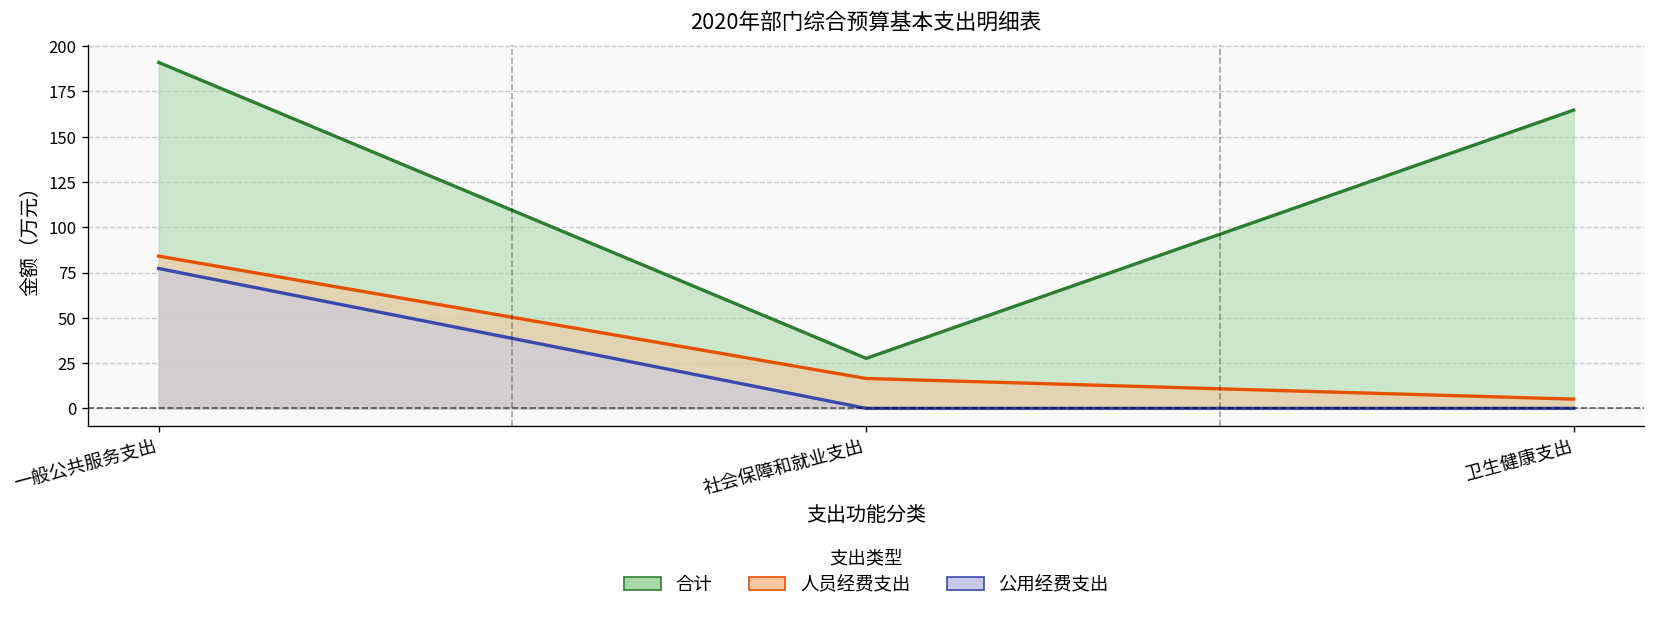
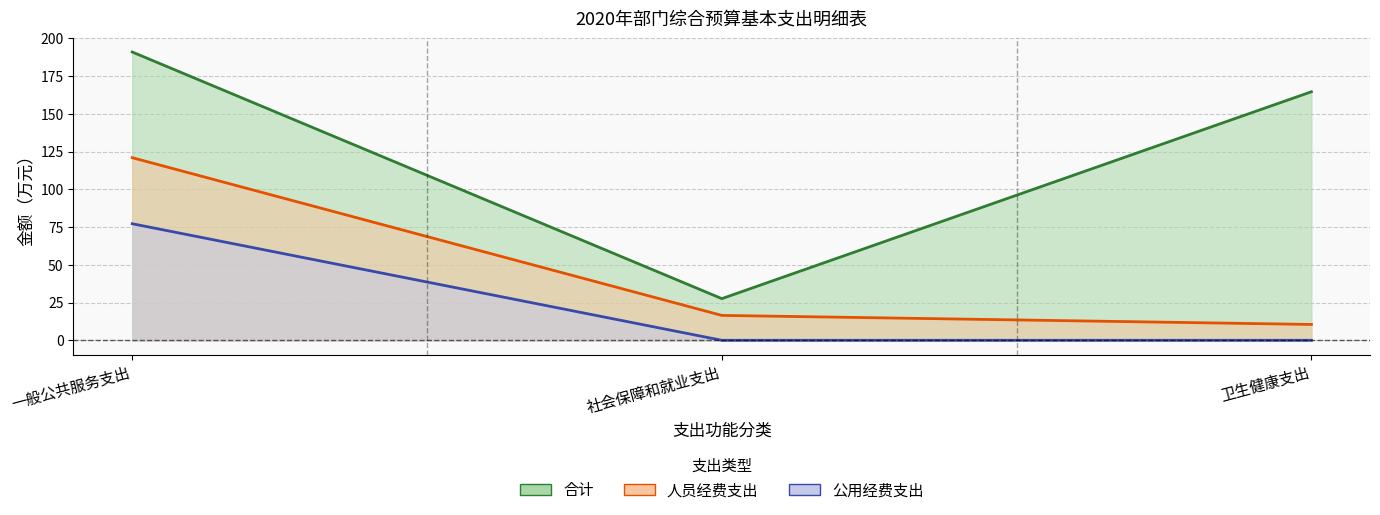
人员经费支出, 一般公共服务支出: 84 -> 121
人员经费支出, 卫生健康支出: 5 -> 11
